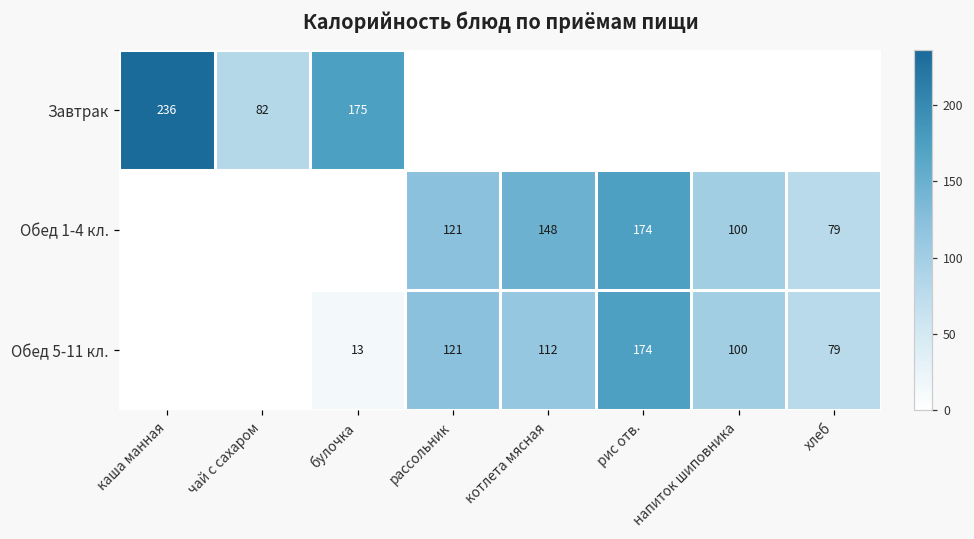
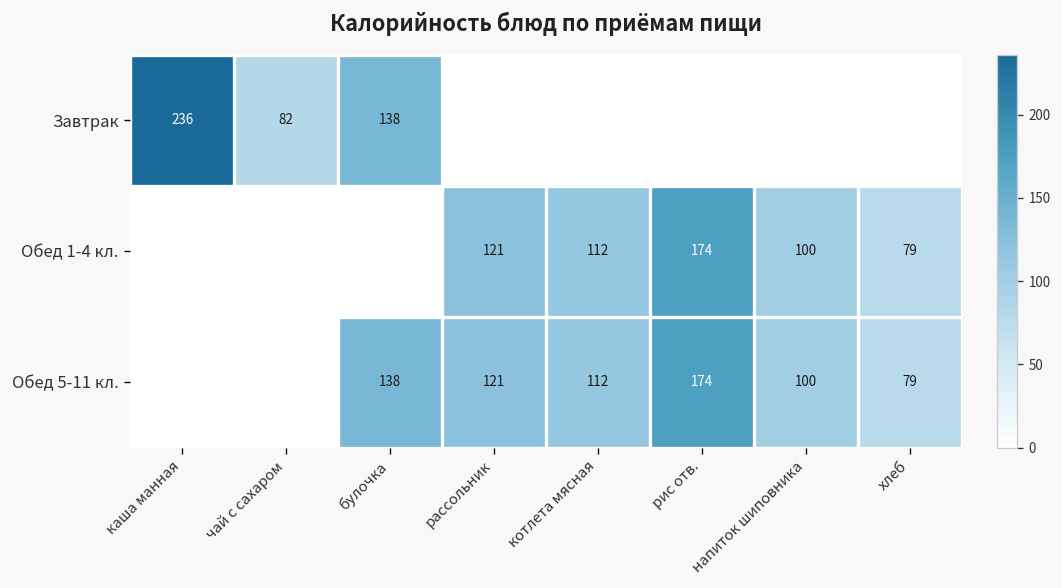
Завтрак, булочка: 175 -> 138
Обед 1-4 кл., котлета мясная: 148 -> 112
Обед 5-11 кл., булочка: 13 -> 138
